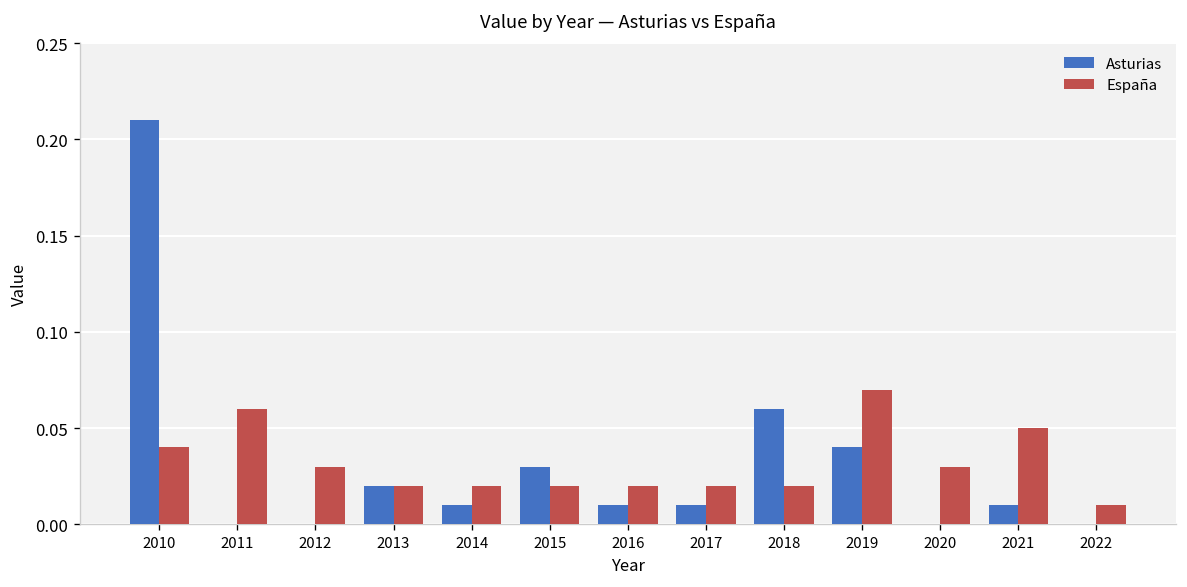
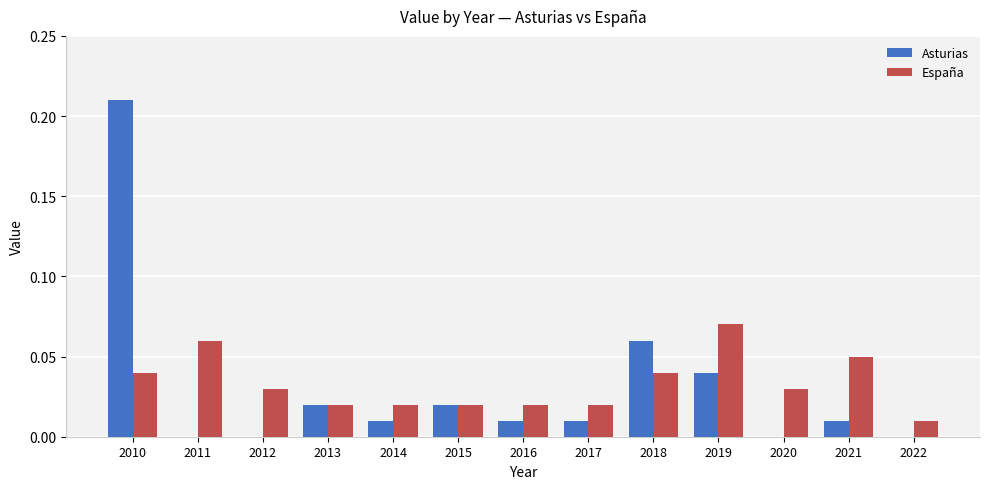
Asturias, 2015: 0.03 -> 0.02
España, 2018: 0.02 -> 0.04
